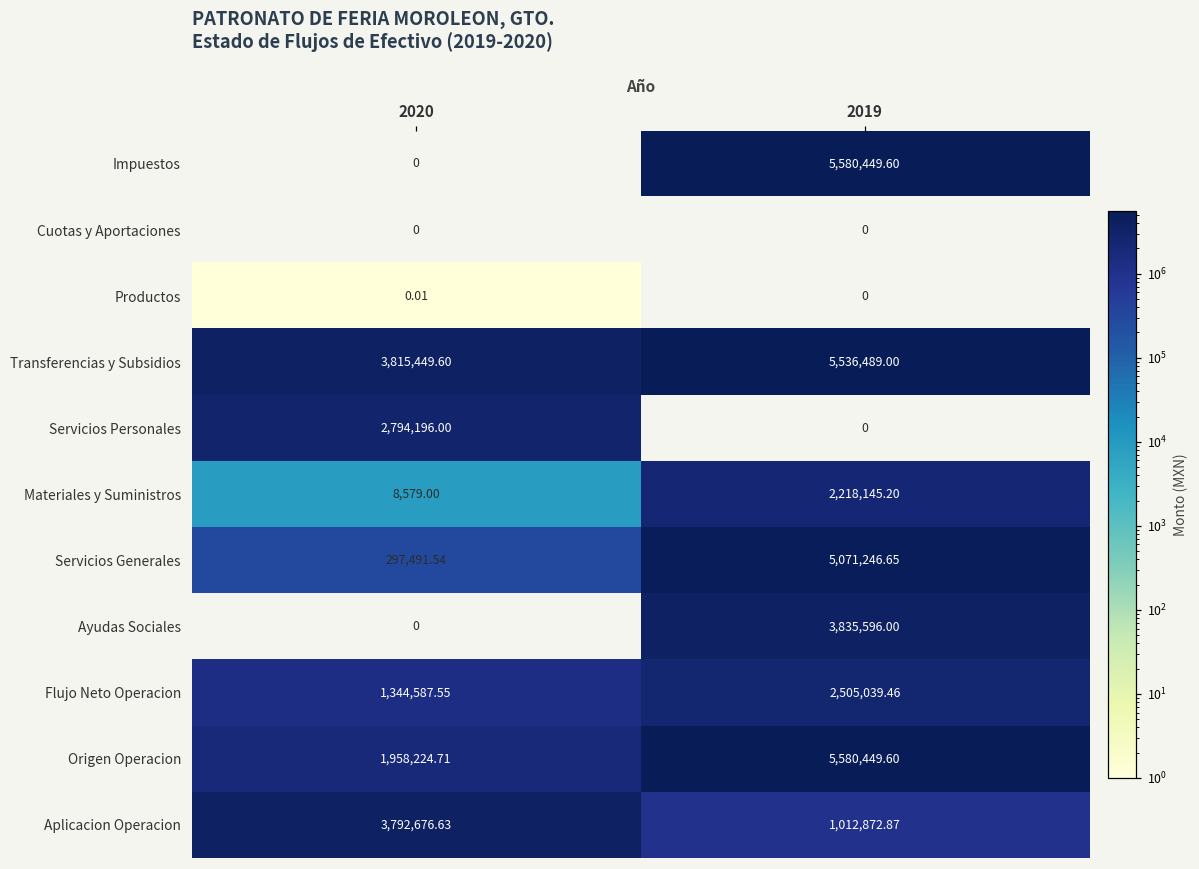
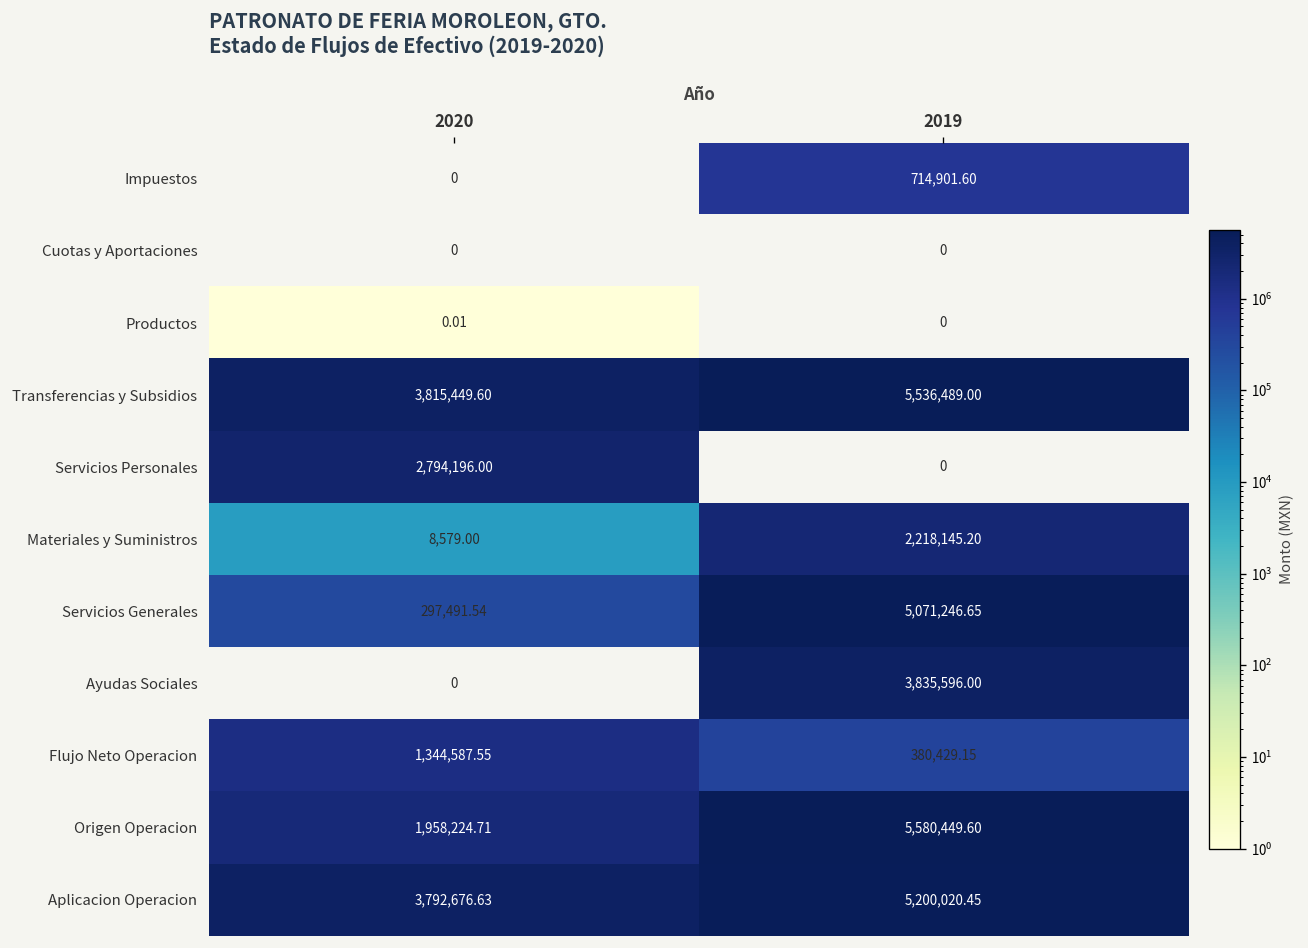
Impuestos, 2019: 5,580,449.60 -> 714,901.60
Flujo Neto Operacion, 2019: 2,505,039.46 -> 380,429.15
Aplicacion Operacion, 2019: 1,012,872.87 -> 5,200,020.45
